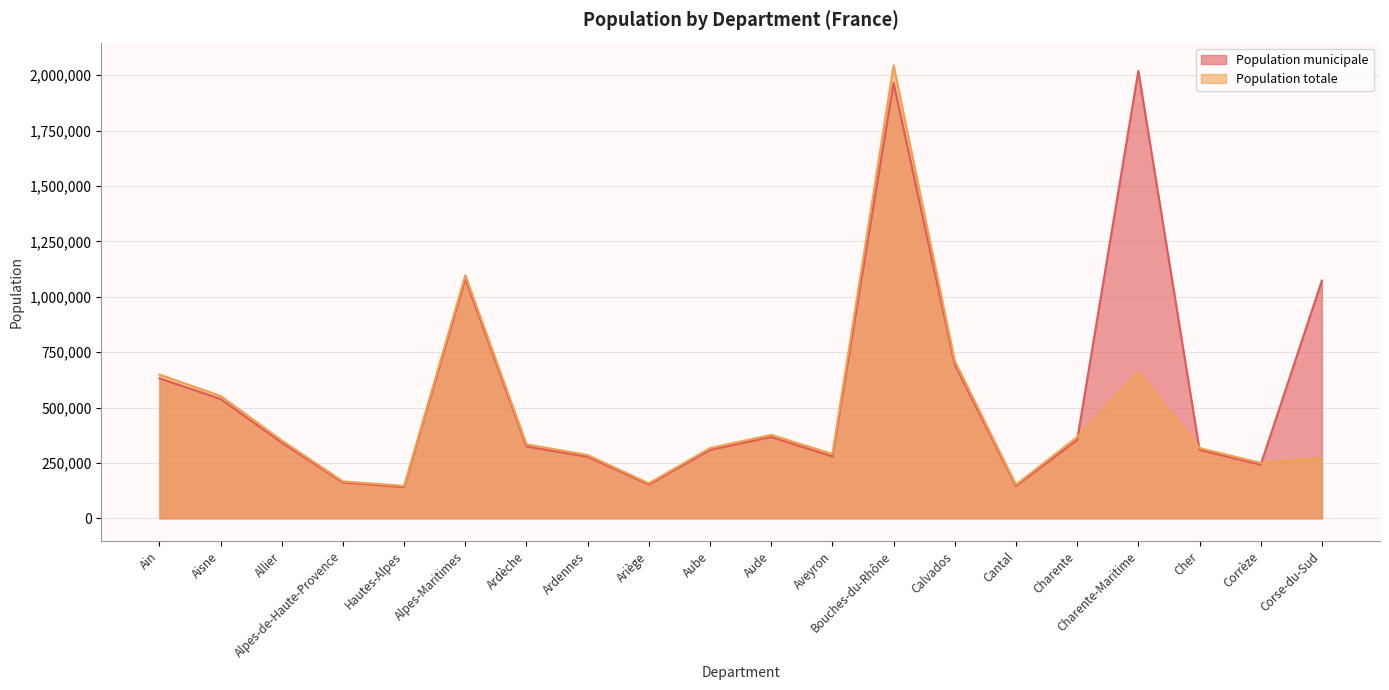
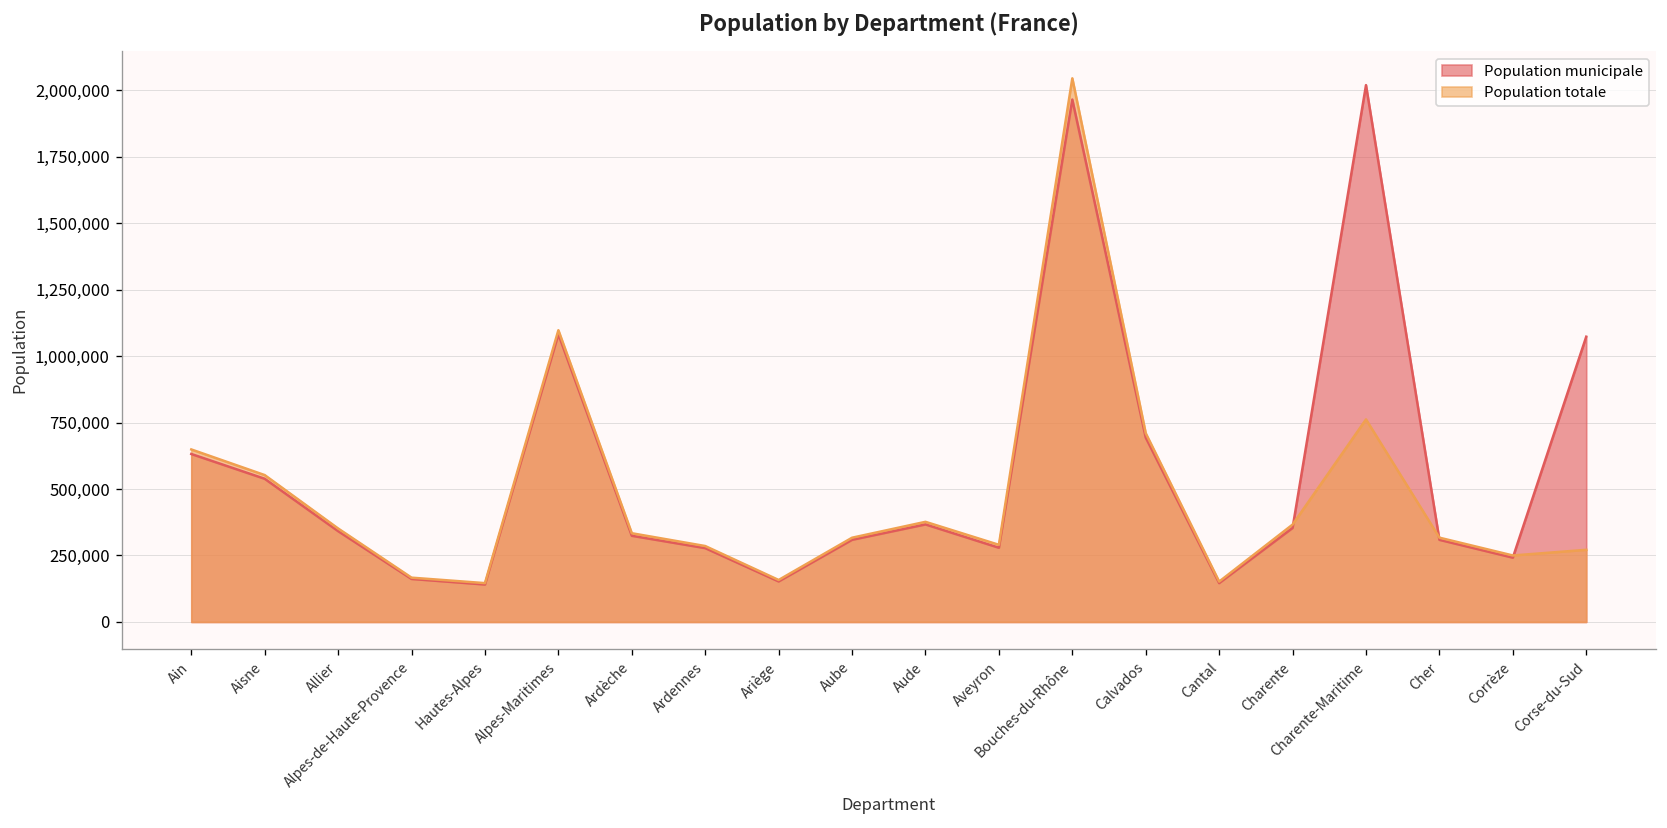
Population totale, Charente-Maritime: 660,000 -> 760,000
